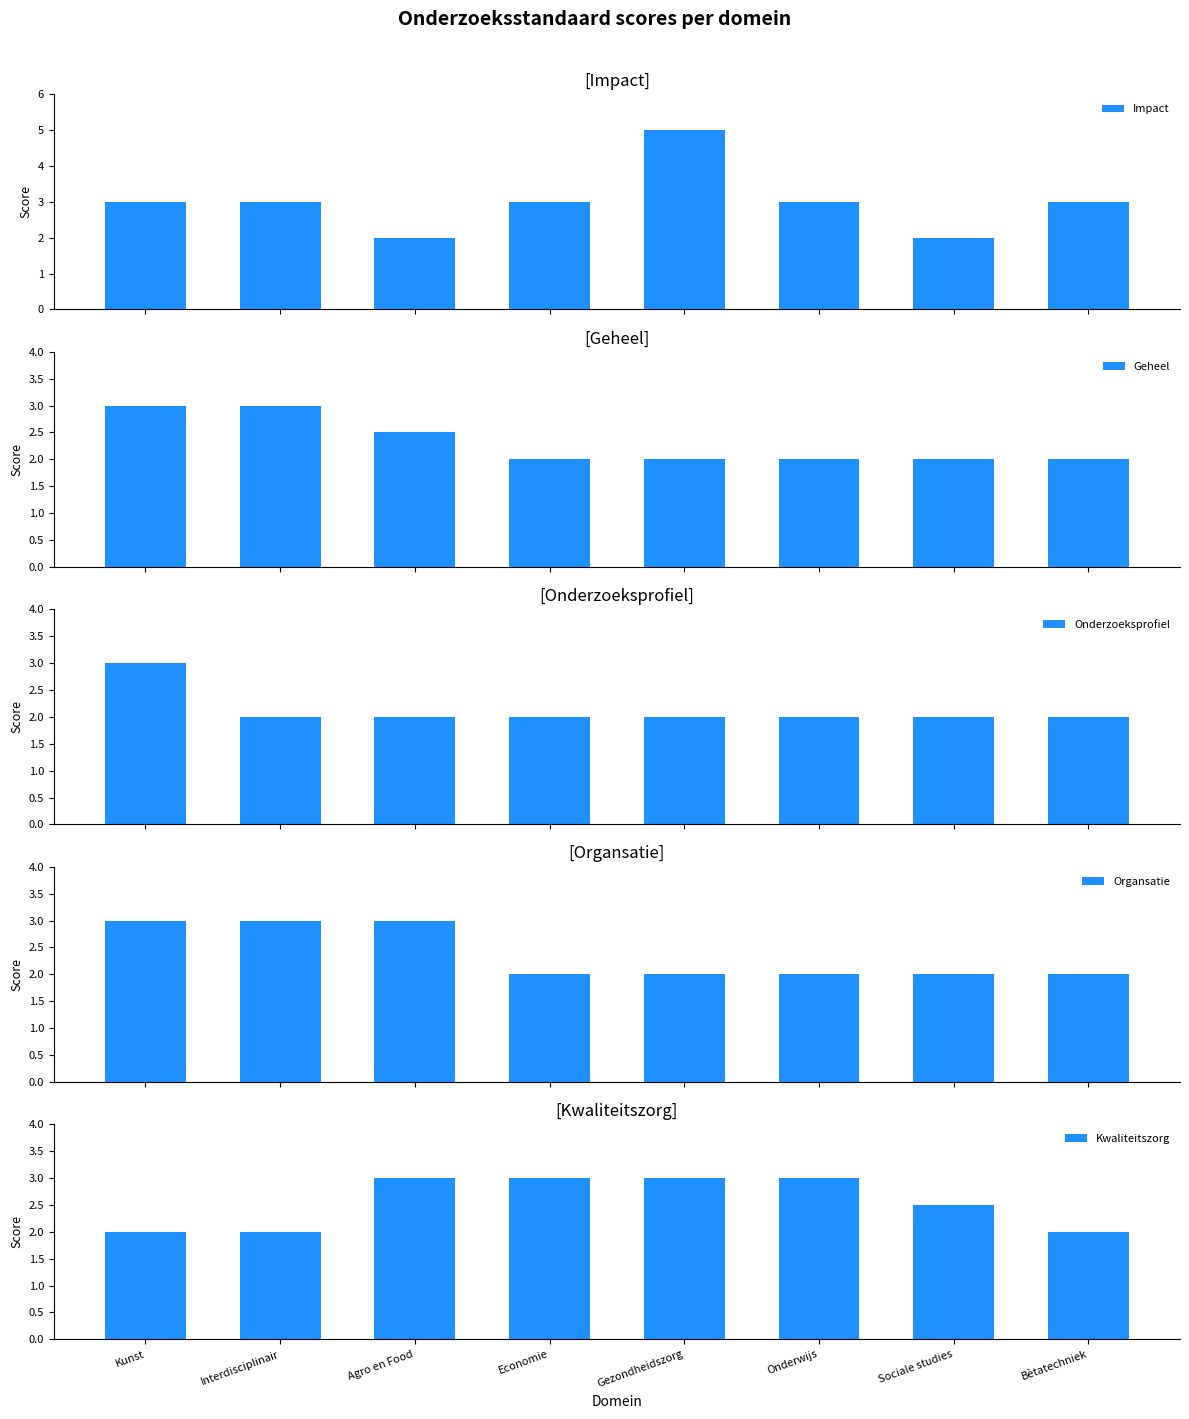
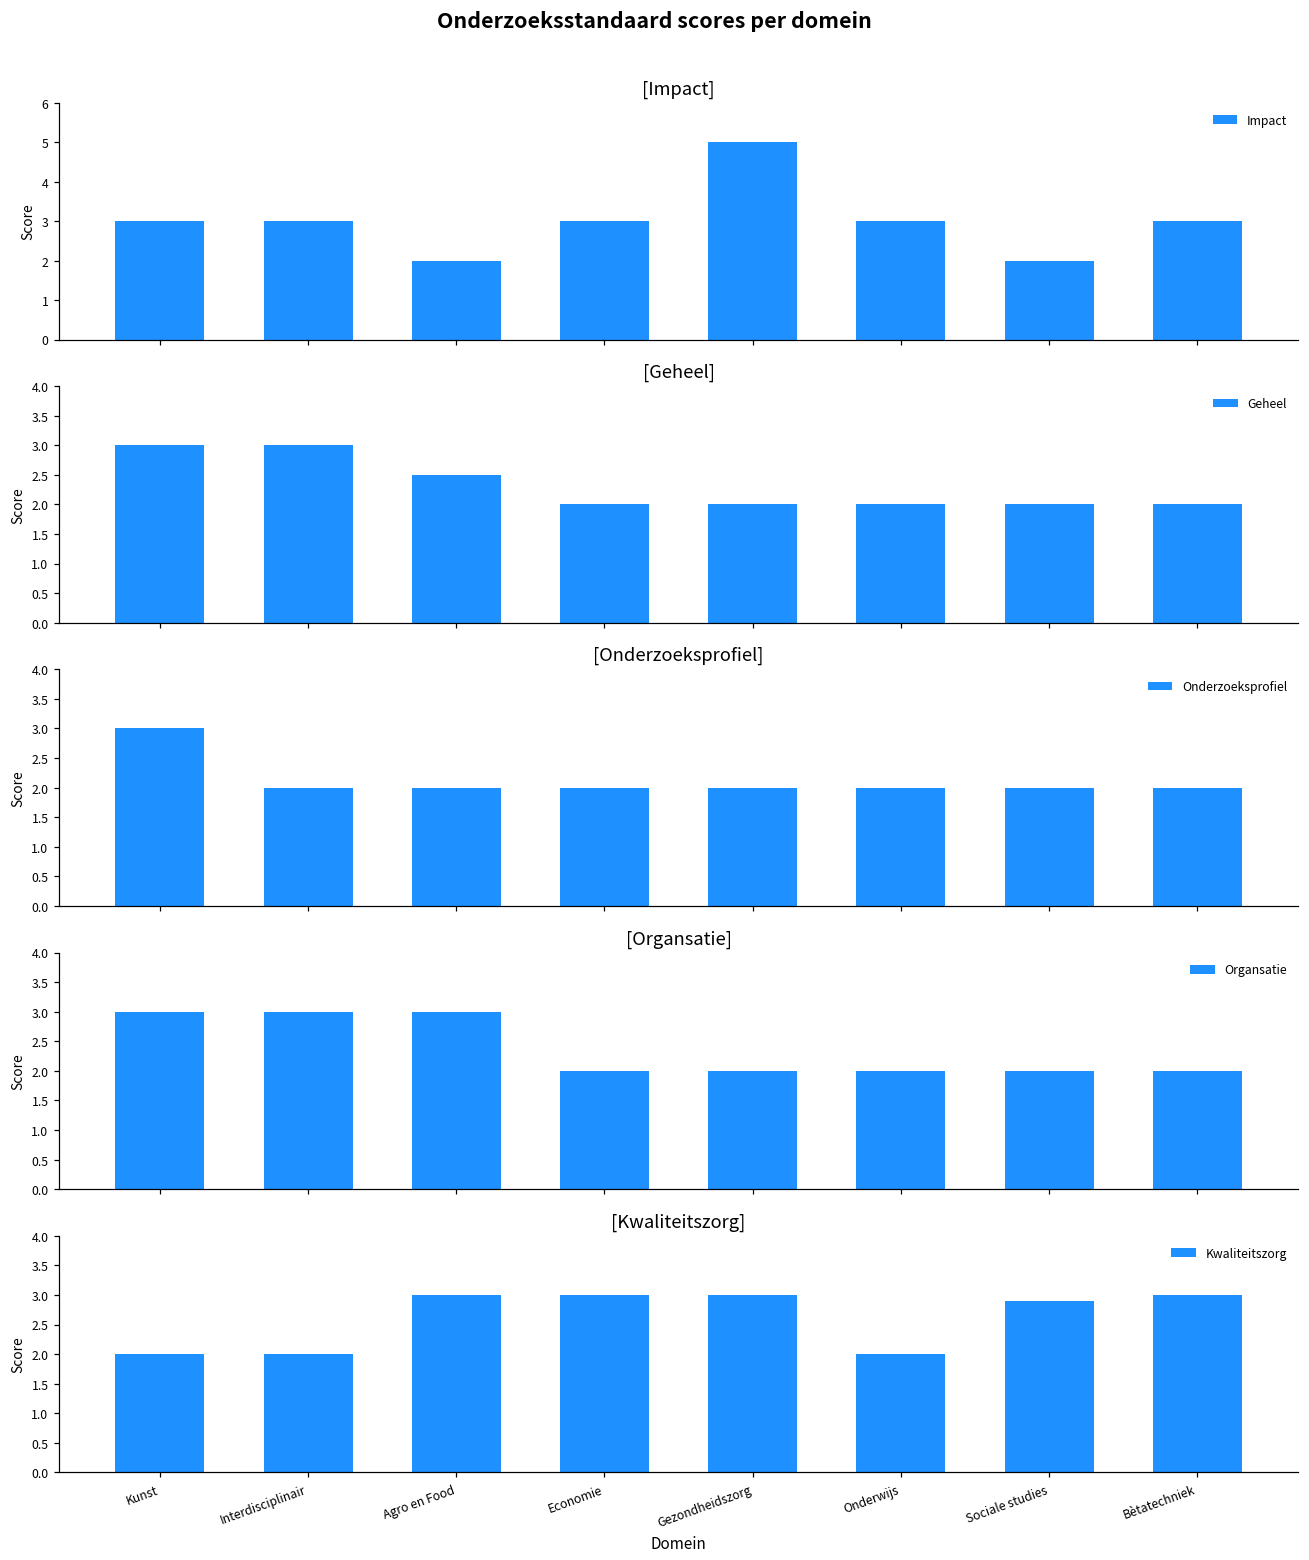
[Kwaliteitszorg], Onderwijs: 3 -> 2
[Kwaliteitszorg], Sociale studies: 2.5 -> 2.9
[Kwaliteitszorg], Bètatechniek: 2 -> 3
